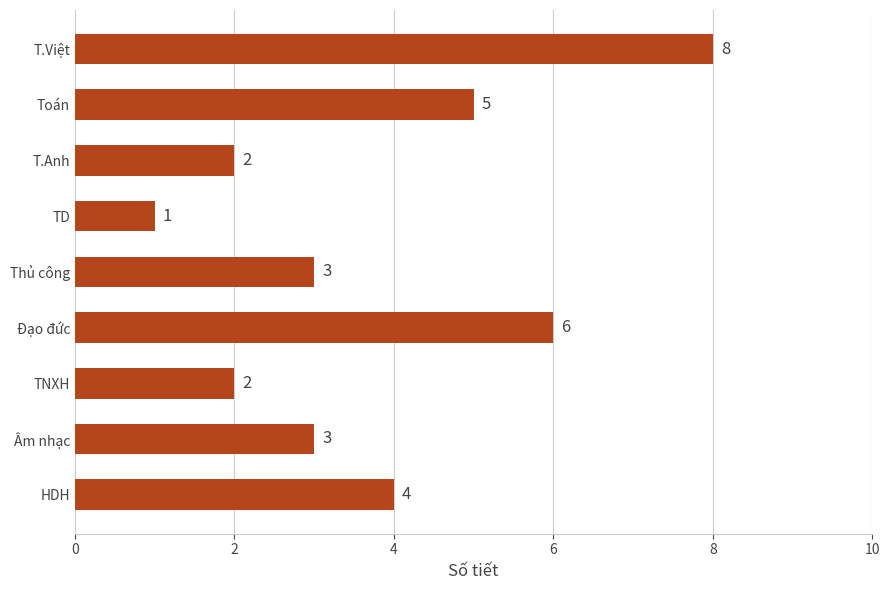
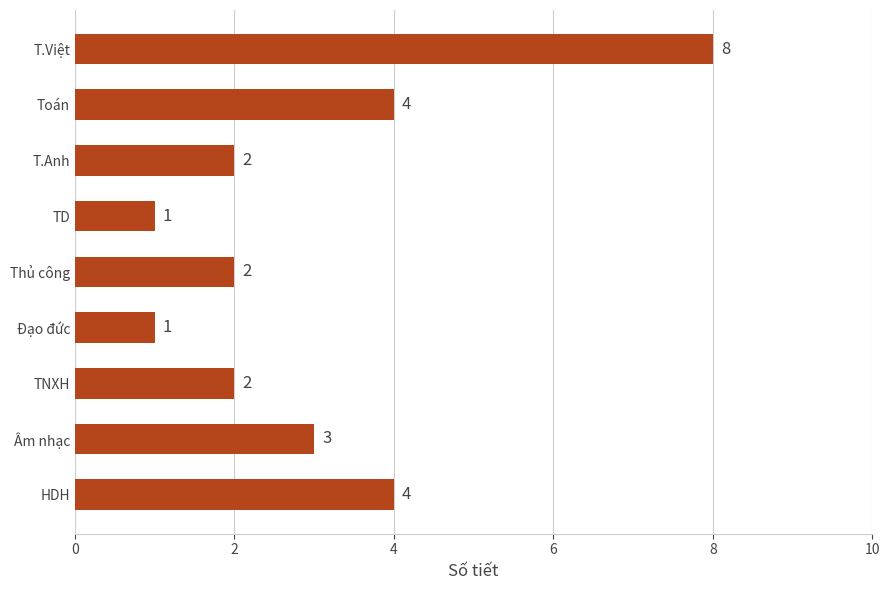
Toán: 5 -> 4
Thủ công: 3 -> 2
Đạo đức: 6 -> 1
